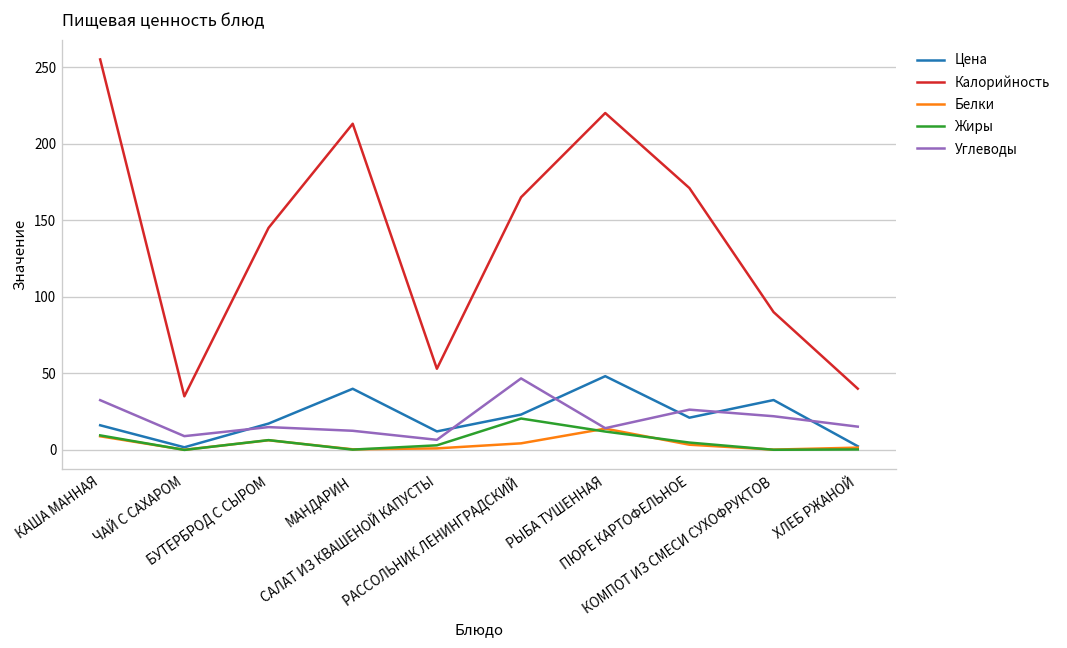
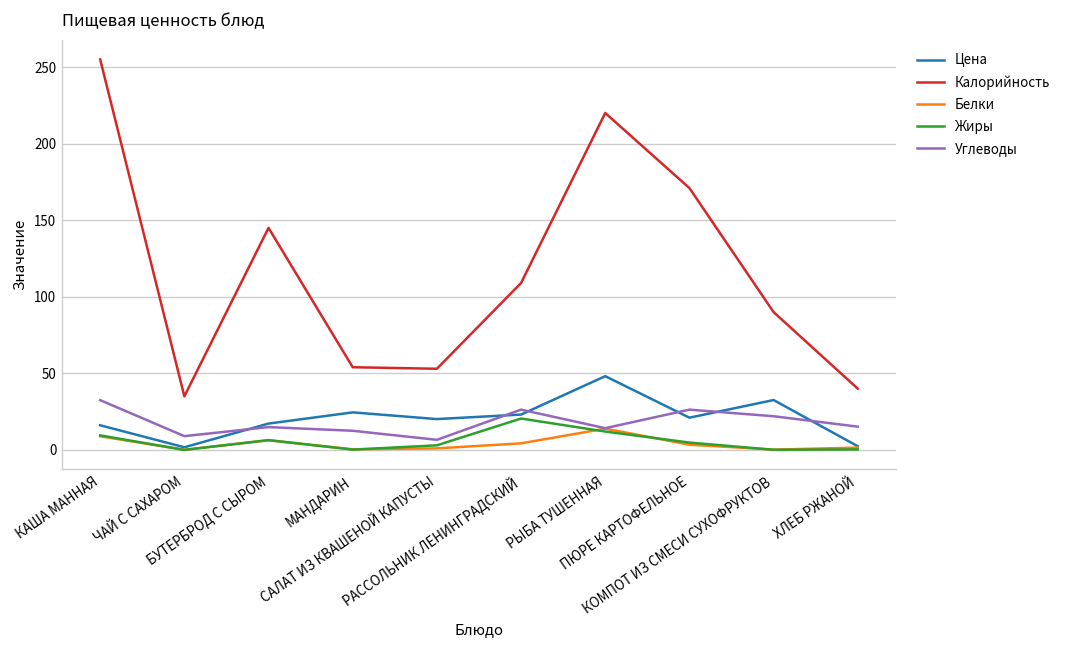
Цена, МАНДАРИН: 40 -> 25
Калорийность, МАНДАРИН: 213 -> 54
Цена, САЛАТ ИЗ КВАШЕНОЙ КАПУСТЫ: 12 -> 20
Калорийность, РАССОЛЬНИК ЛЕНИНГРАДСКИЙ: 165 -> 109
Углеводы, РАССОЛЬНИК ЛЕНИНГРАДСКИЙ: 47 -> 26
